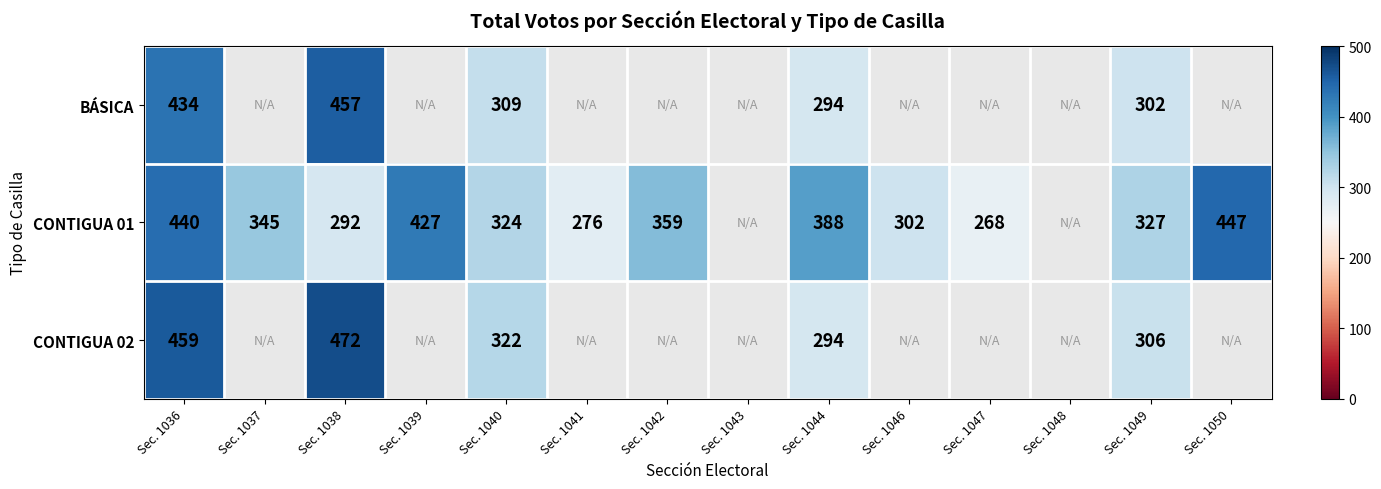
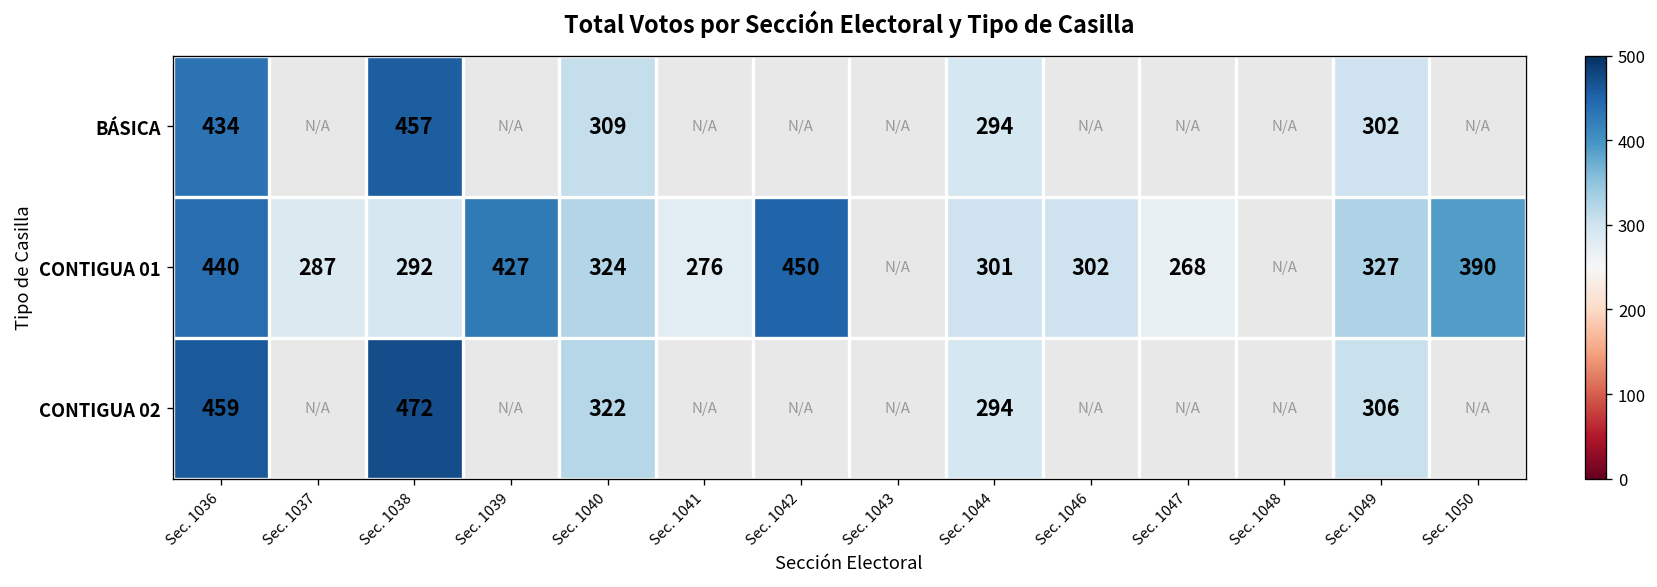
CONTIGUA 01, Sec. 1037: 345 -> 287
CONTIGUA 01, Sec. 1042: 359 -> 450
CONTIGUA 01, Sec. 1044: 388 -> 301
CONTIGUA 01, Sec. 1050: 447 -> 390
